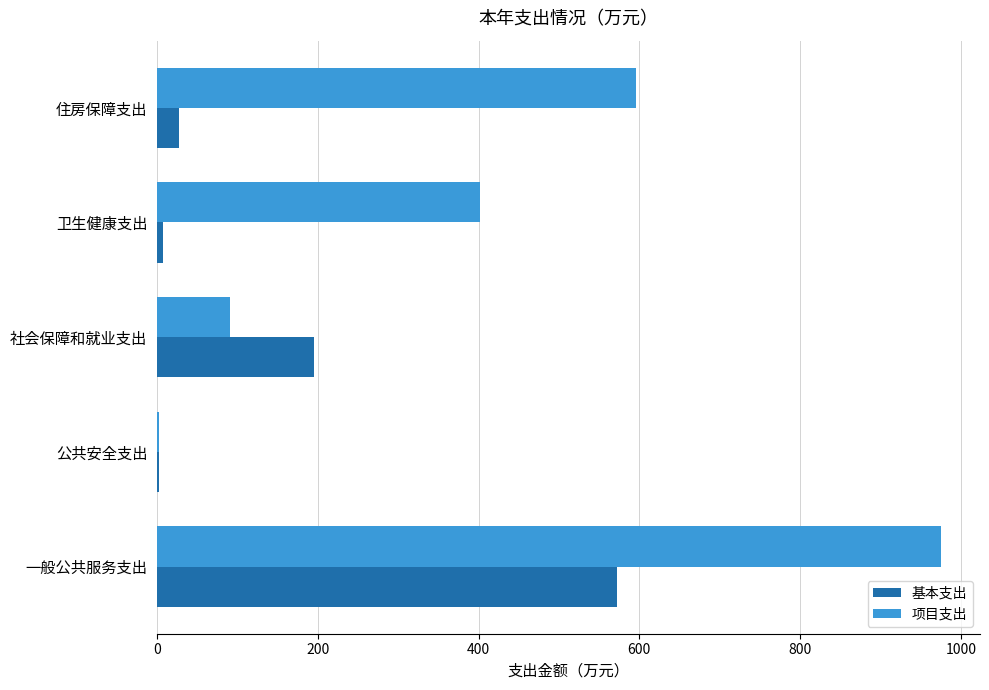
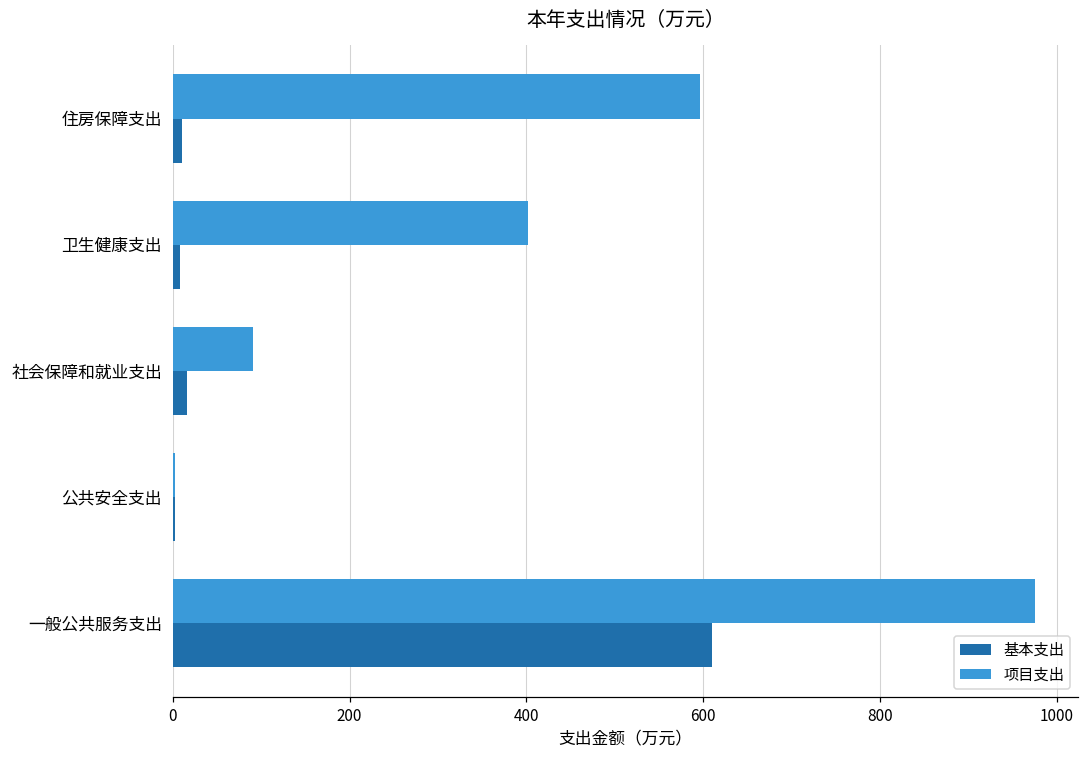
基本支出, 住房保障支出: 30 -> 10
基本支出, 社会保障和就业支出: 200 -> 20
基本支出, 一般公共服务支出: 570 -> 610
